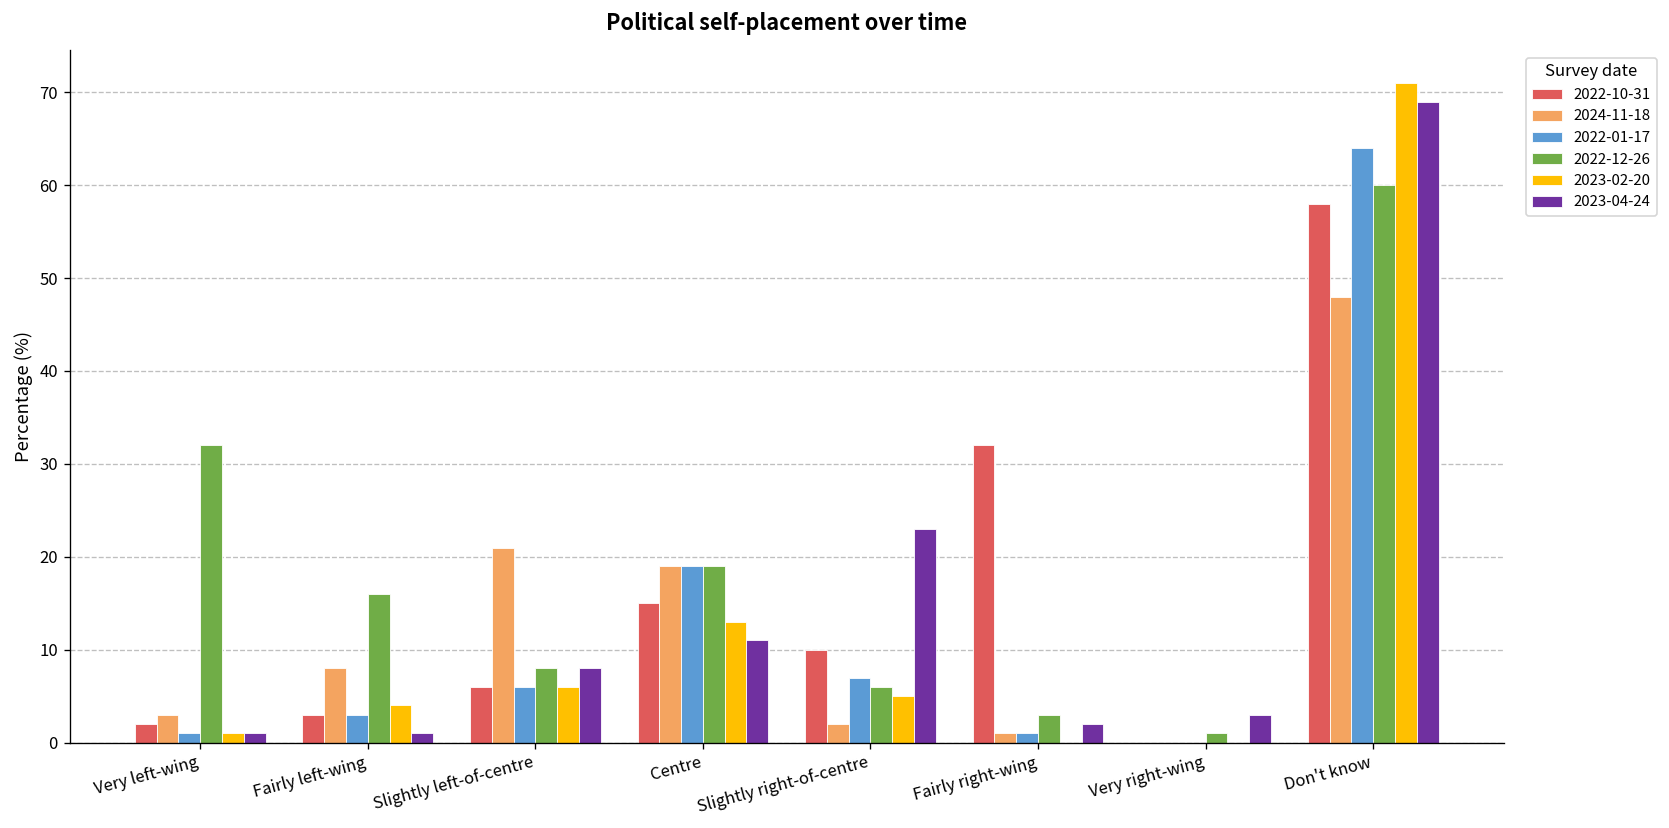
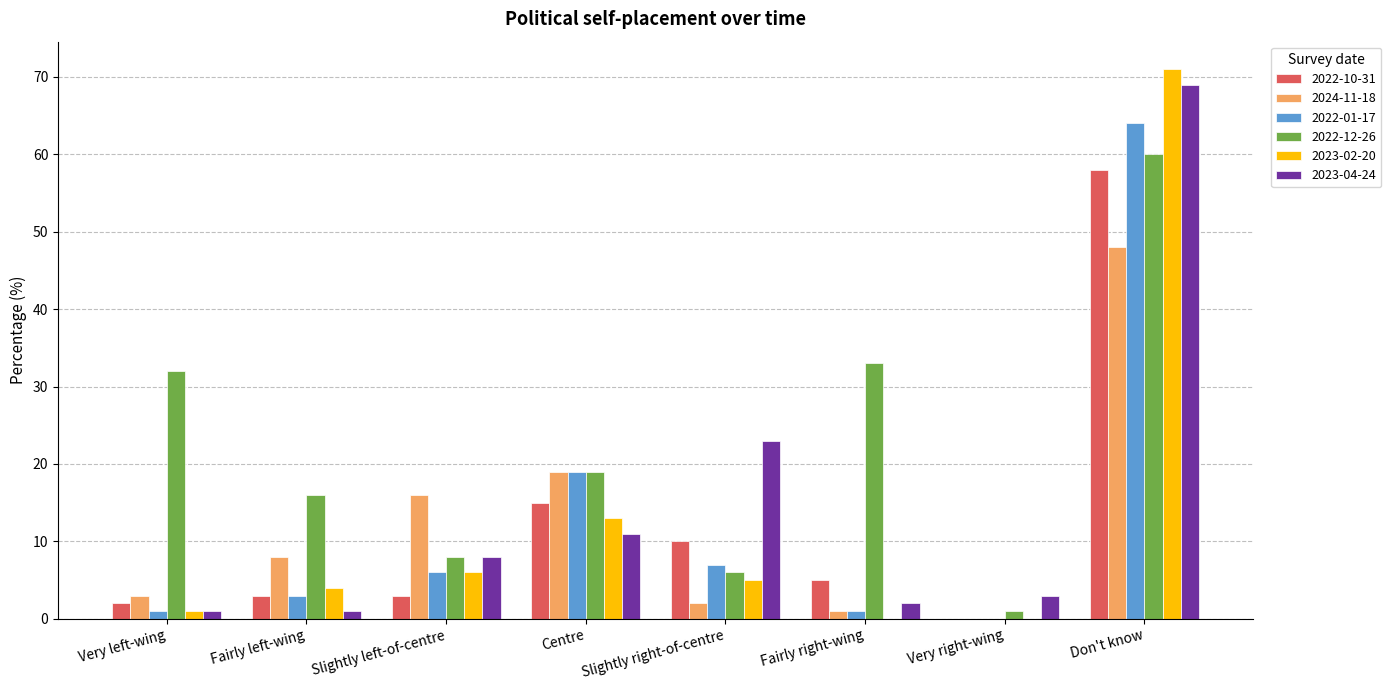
2022-10-31, Slightly left-of-centre: 6 -> 3
2024-11-18, Slightly left-of-centre: 21 -> 16
2022-10-31, Fairly right-wing: 32 -> 5
2022-12-26, Fairly right-wing: 3 -> 33
